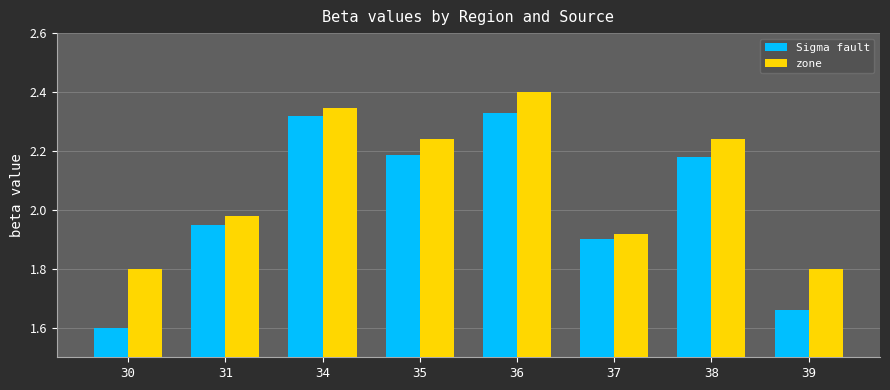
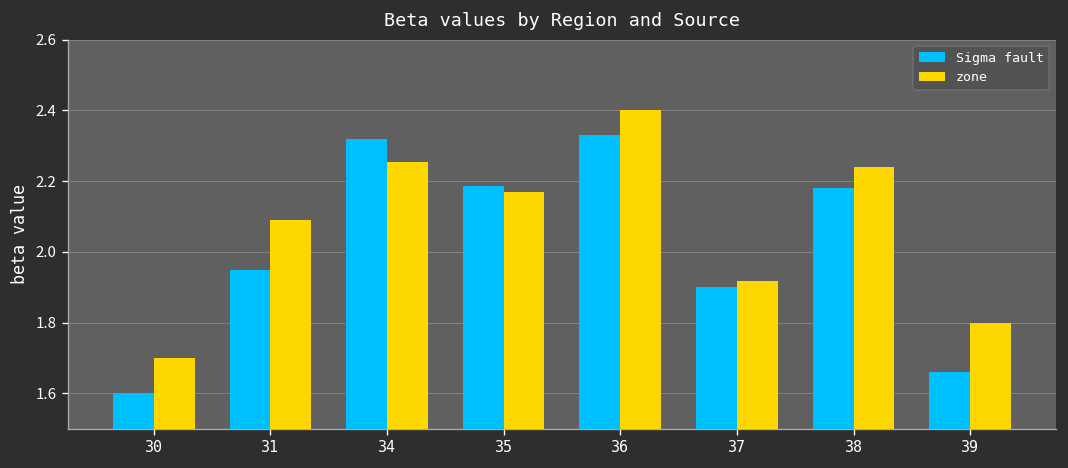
zone, 30: 1.8 -> 1.7
zone, 31: 1.98 -> 2.09
zone, 34: 2.35 -> 2.25
zone, 35: 2.24 -> 2.17
